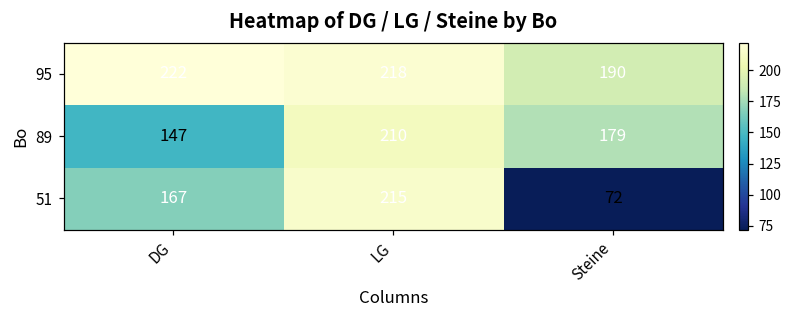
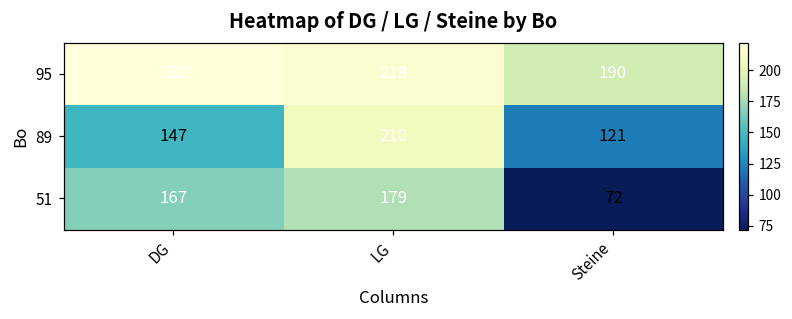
89, Steine: 179 -> 121
51, LG: 215 -> 179
